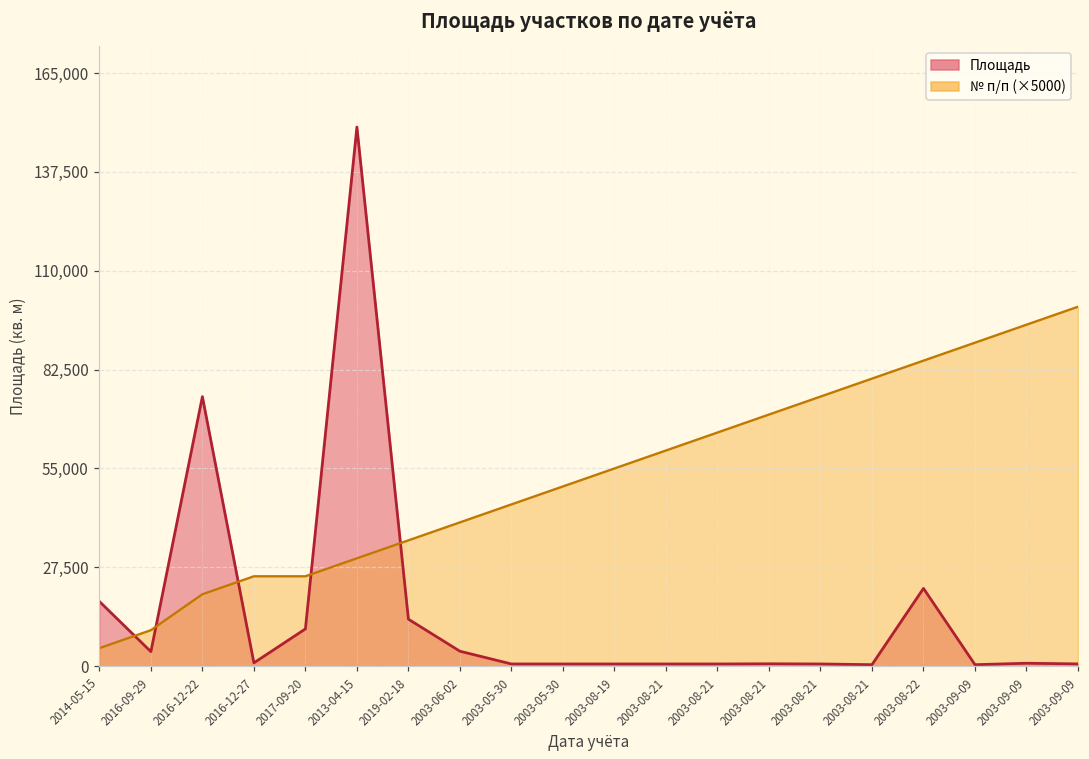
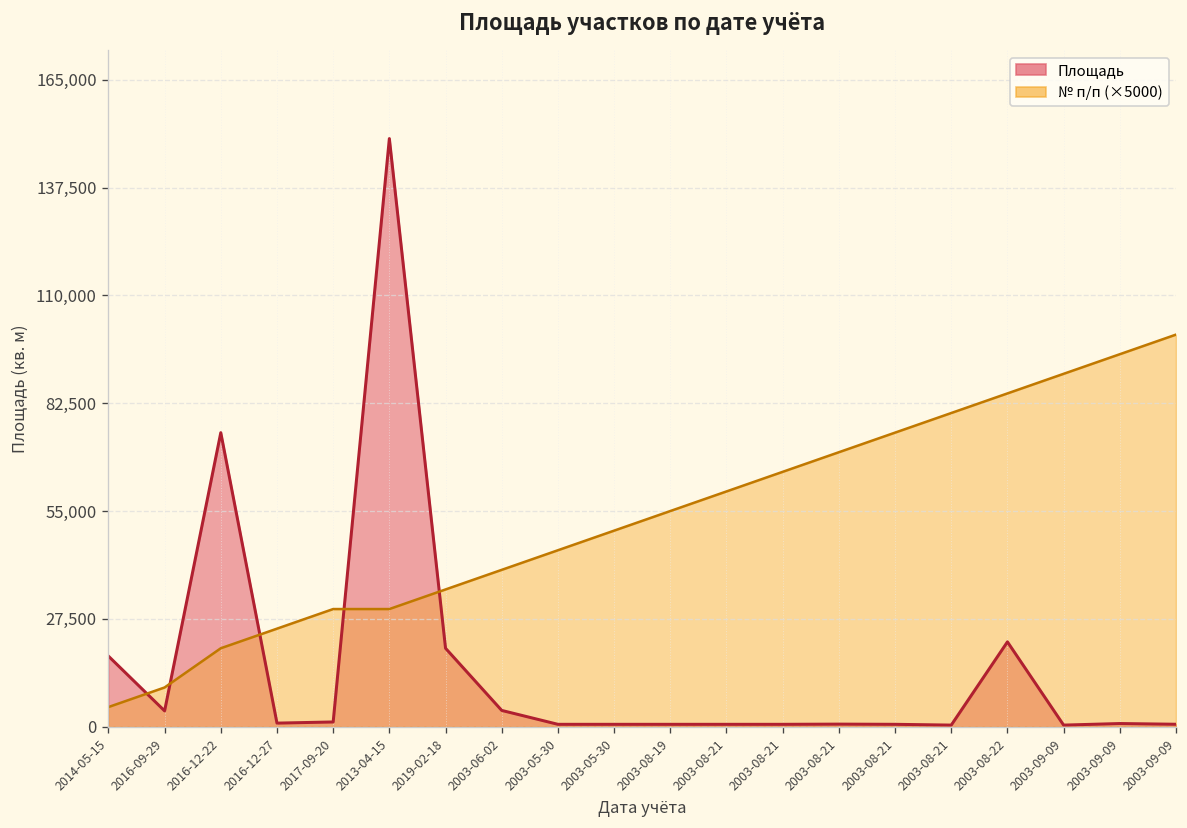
Площадь, 2017-09-20: 10,000 -> 1,000
№ п/п (×5000), 2017-09-20: 25,000 -> 30,000
Площадь, 2019-02-18: 13,000 -> 20,000
